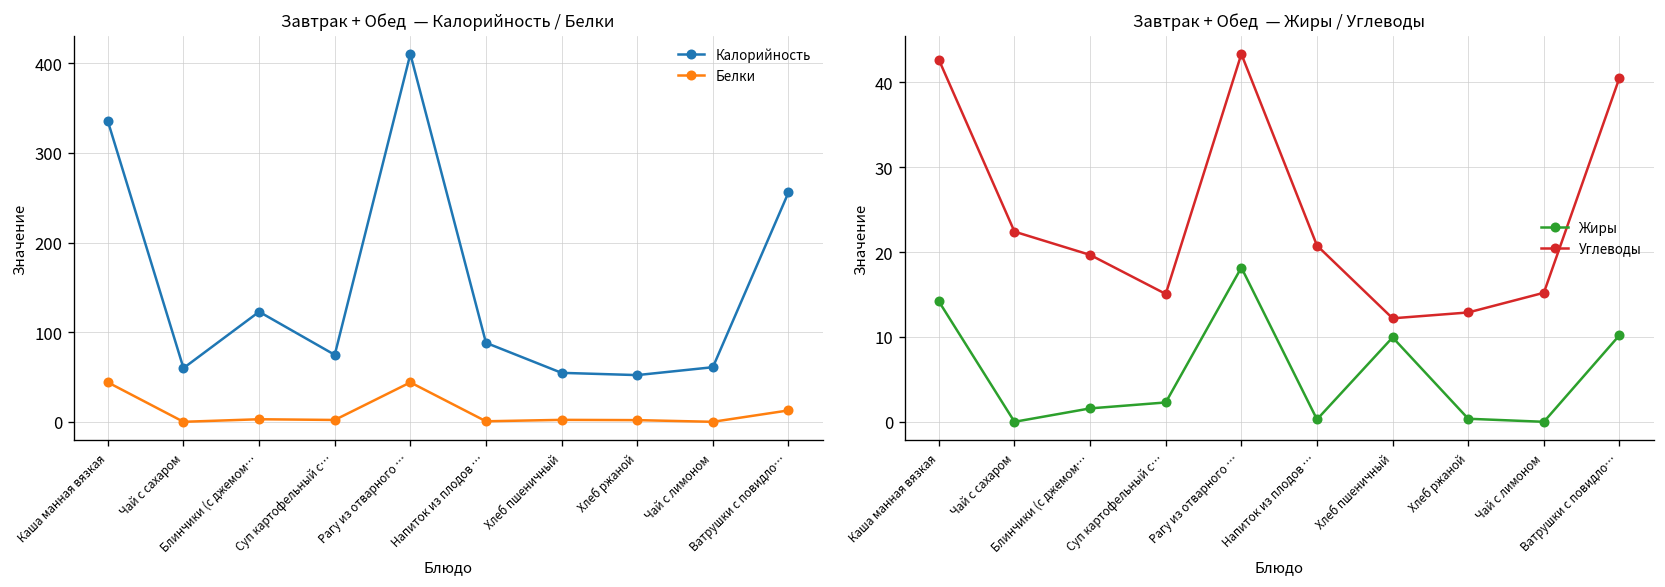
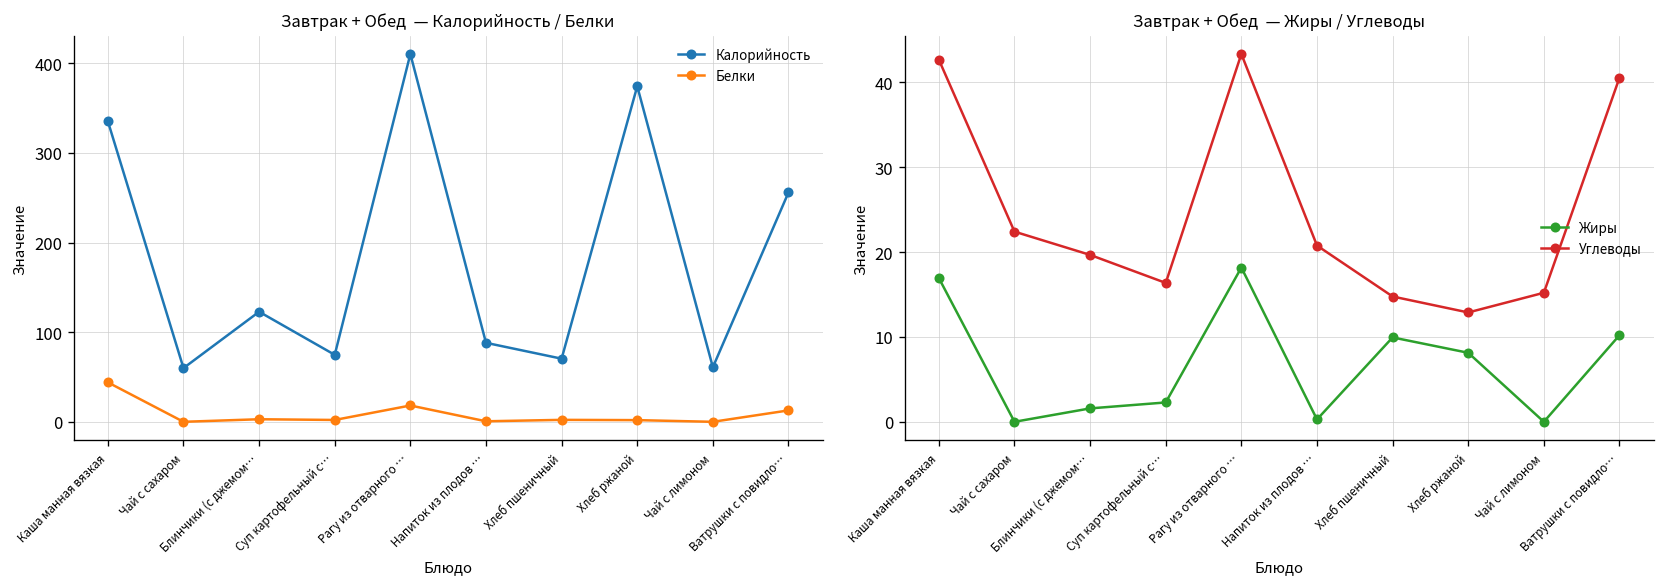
Завтрак + Обед — Калорийность / Белки, Белки, Рагу из отварного …: 40 -> 20
Завтрак + Обед — Калорийность / Белки, Калорийность, Хлеб пшеничный: 50 -> 70
Завтрак + Обед — Калорийность / Белки, Калорийность, Хлеб ржаной: 50 -> 370
Завтрак + Обед — Жиры / Углеводы, Жиры, Каша манная вязкая: 14 -> 17
Завтрак + Обед — Жиры / Углеводы, Углеводы, Суп картофельный с…: 15 -> 16
Завтрак + Обед — Жиры / Углеводы, Углеводы, Хлеб пшеничный: 12 -> 15
Завтрак + Обед — Жиры / Углеводы, Жиры, Хлеб ржаной: 0 -> 8
